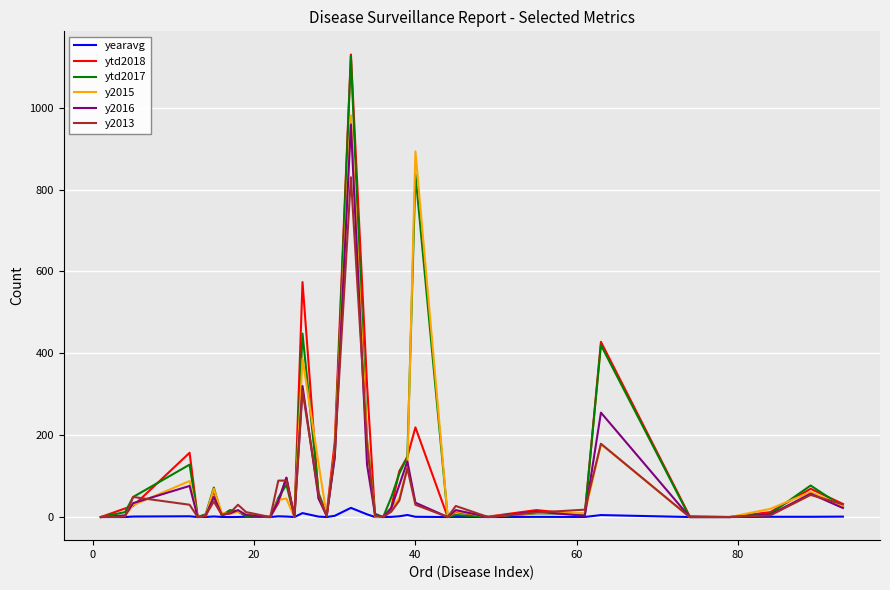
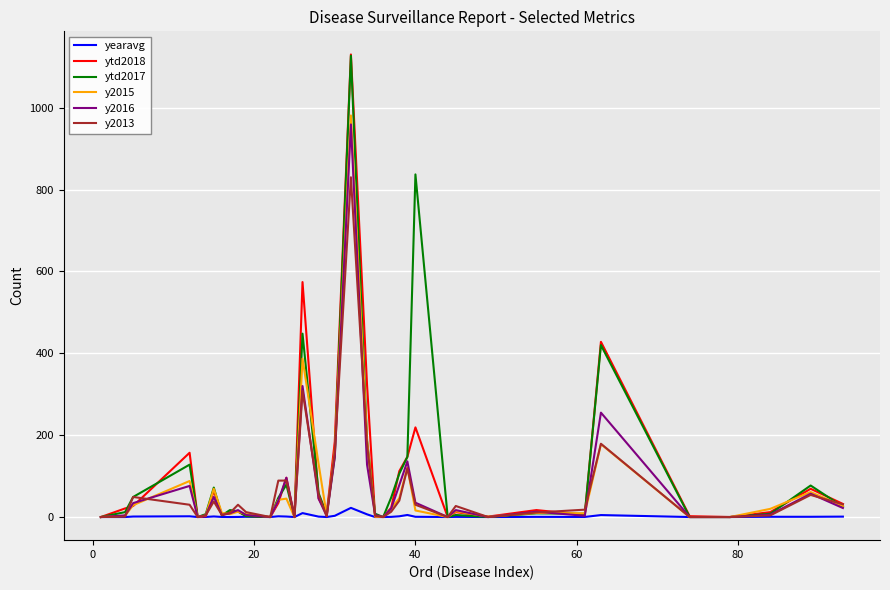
y2015, 40: 890 -> 20
